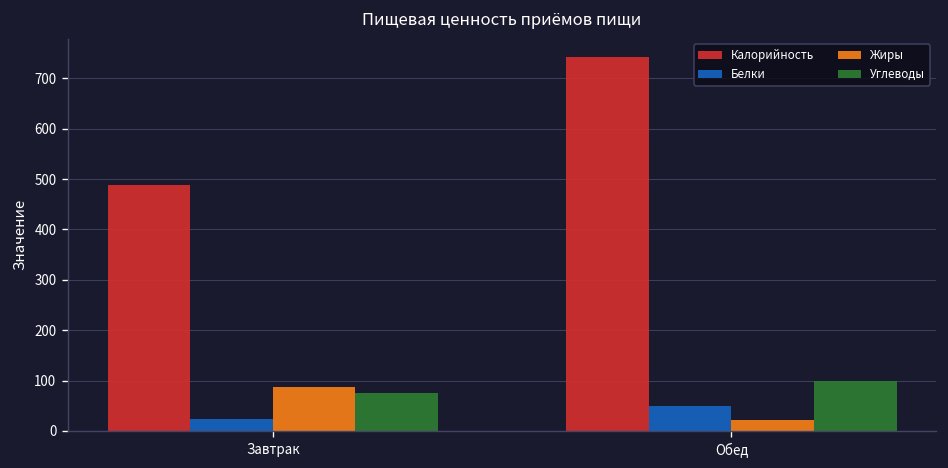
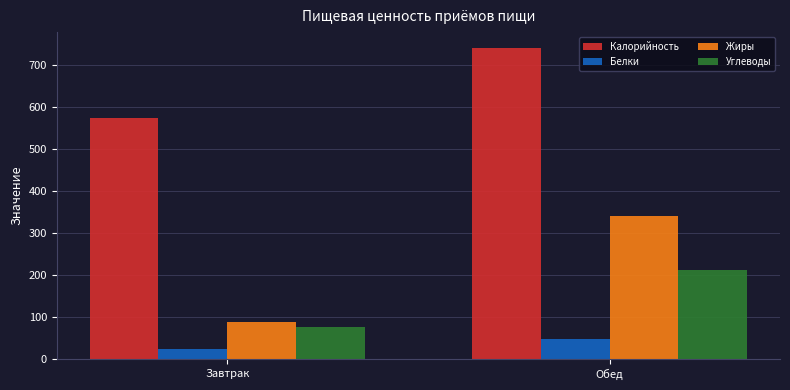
Калорийность, Завтрак: 490 -> 570
Жиры, Обед: 20 -> 340
Углеводы, Обед: 100 -> 210
